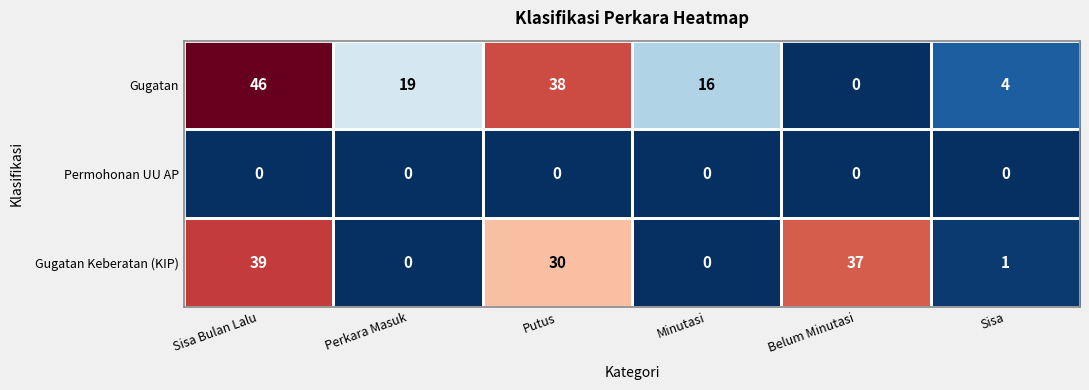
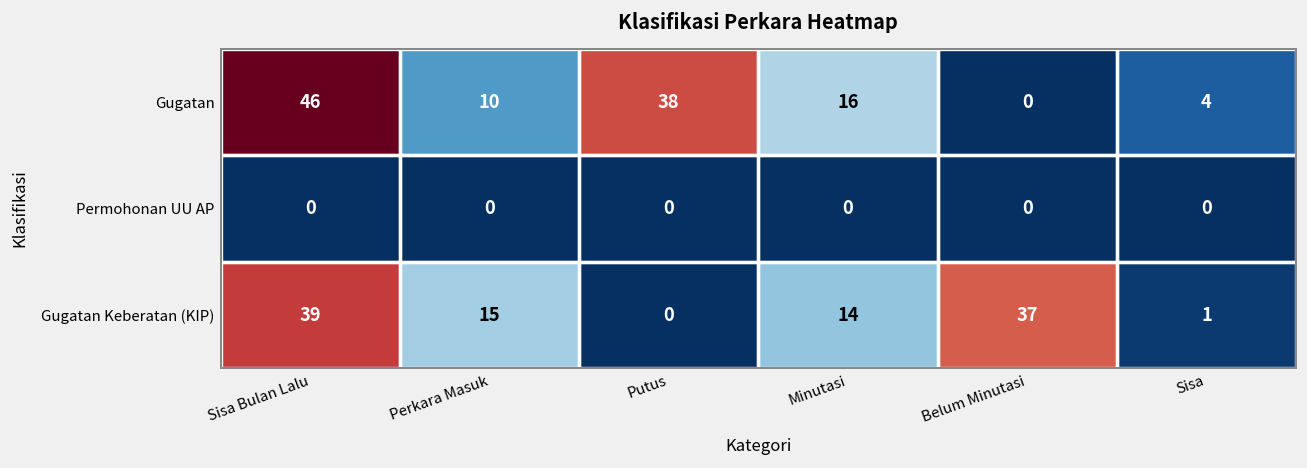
Gugatan, Perkara Masuk: 19 -> 10
Gugatan Keberatan (KIP), Perkara Masuk: 0 -> 15
Gugatan Keberatan (KIP), Putus: 30 -> 0
Gugatan Keberatan (KIP), Minutasi: 0 -> 14
